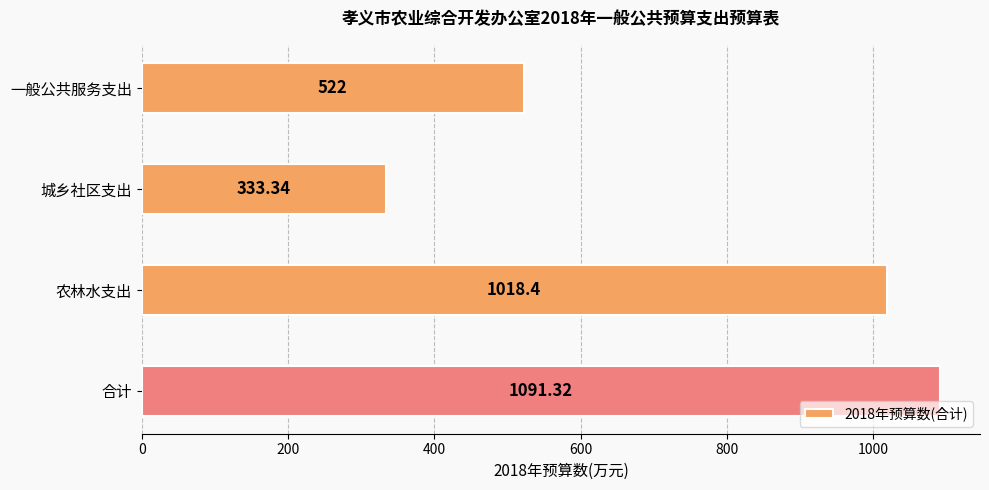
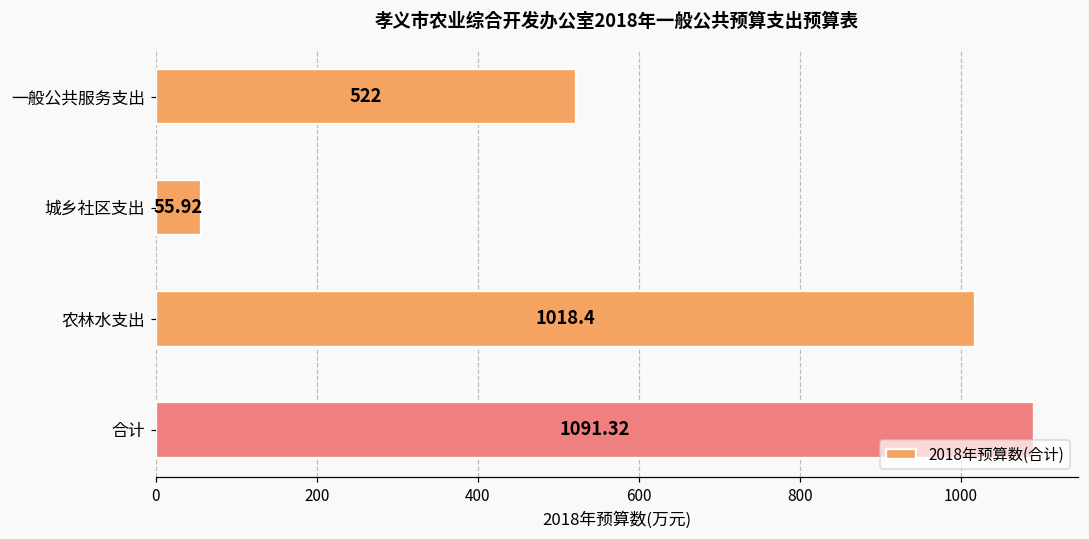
城乡社区支出: 333.34 -> 55.92
